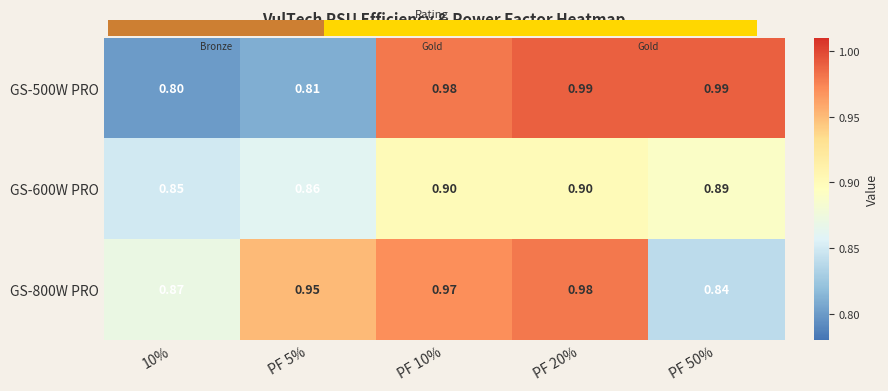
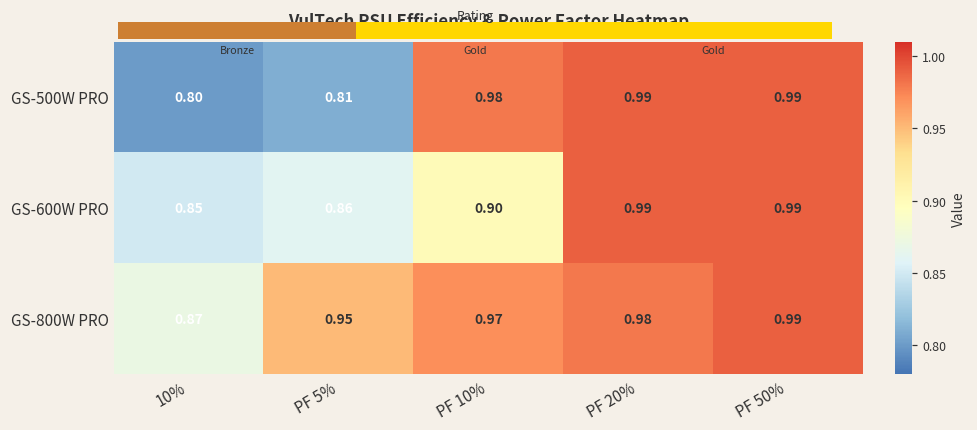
VulTech PSU Efficiency & Power Factor Heatmap, GS-600W PRO, PF 20%: 0.90 -> 0.99
VulTech PSU Efficiency & Power Factor Heatmap, GS-600W PRO, PF 50%: 0.89 -> 0.99
VulTech PSU Efficiency & Power Factor Heatmap, GS-800W PRO, PF 50%: 0.84 -> 0.99
